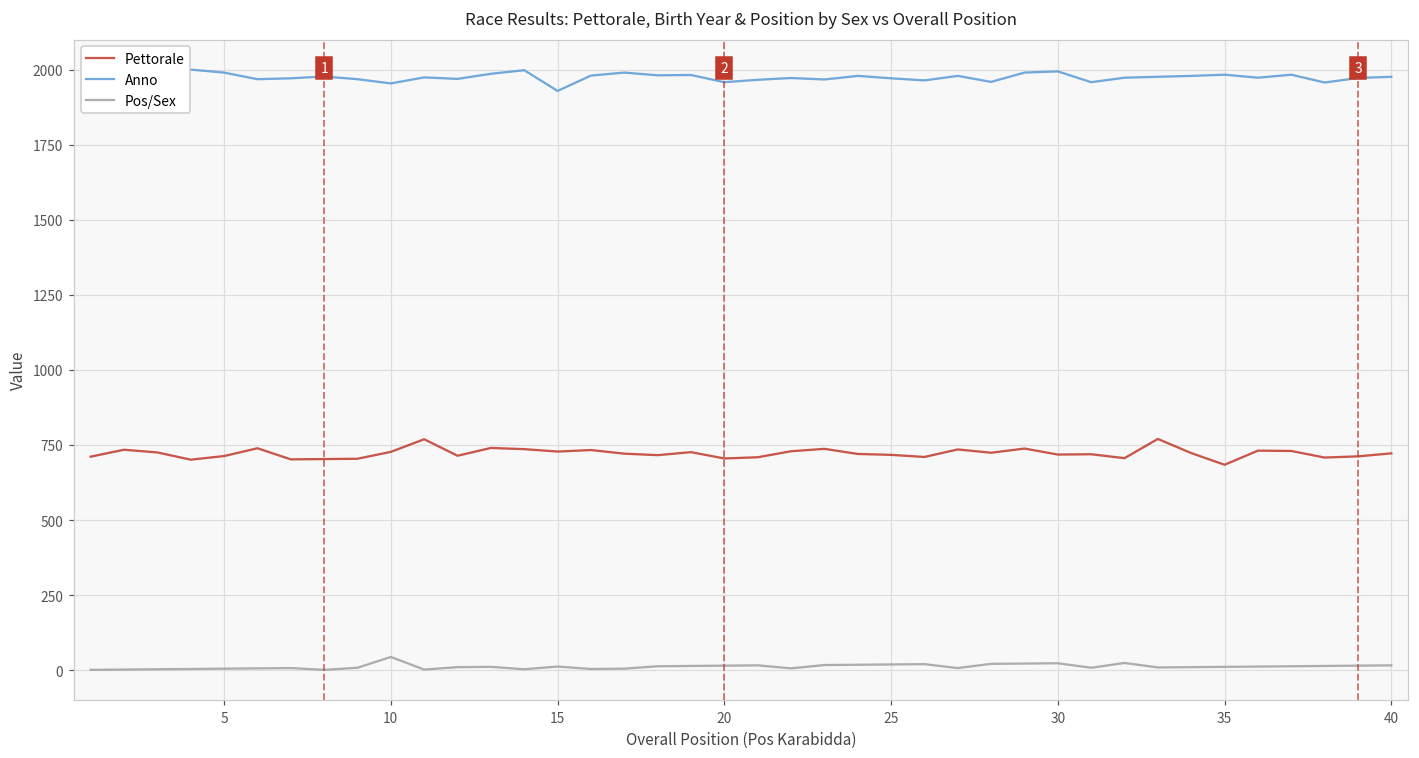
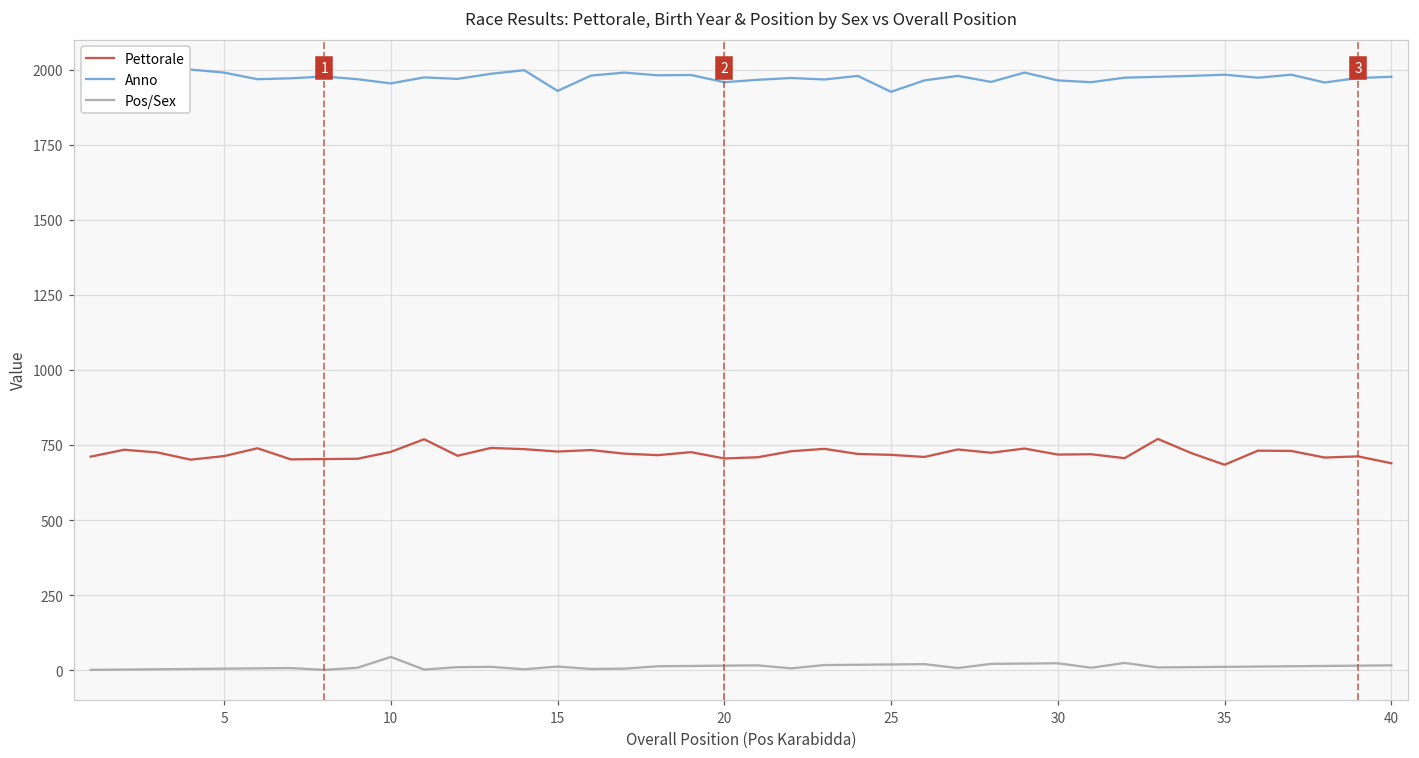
Anno, 25: 1970 -> 1930
Anno, 30: 1990 -> 1960
Pettorale, 40: 720 -> 690
